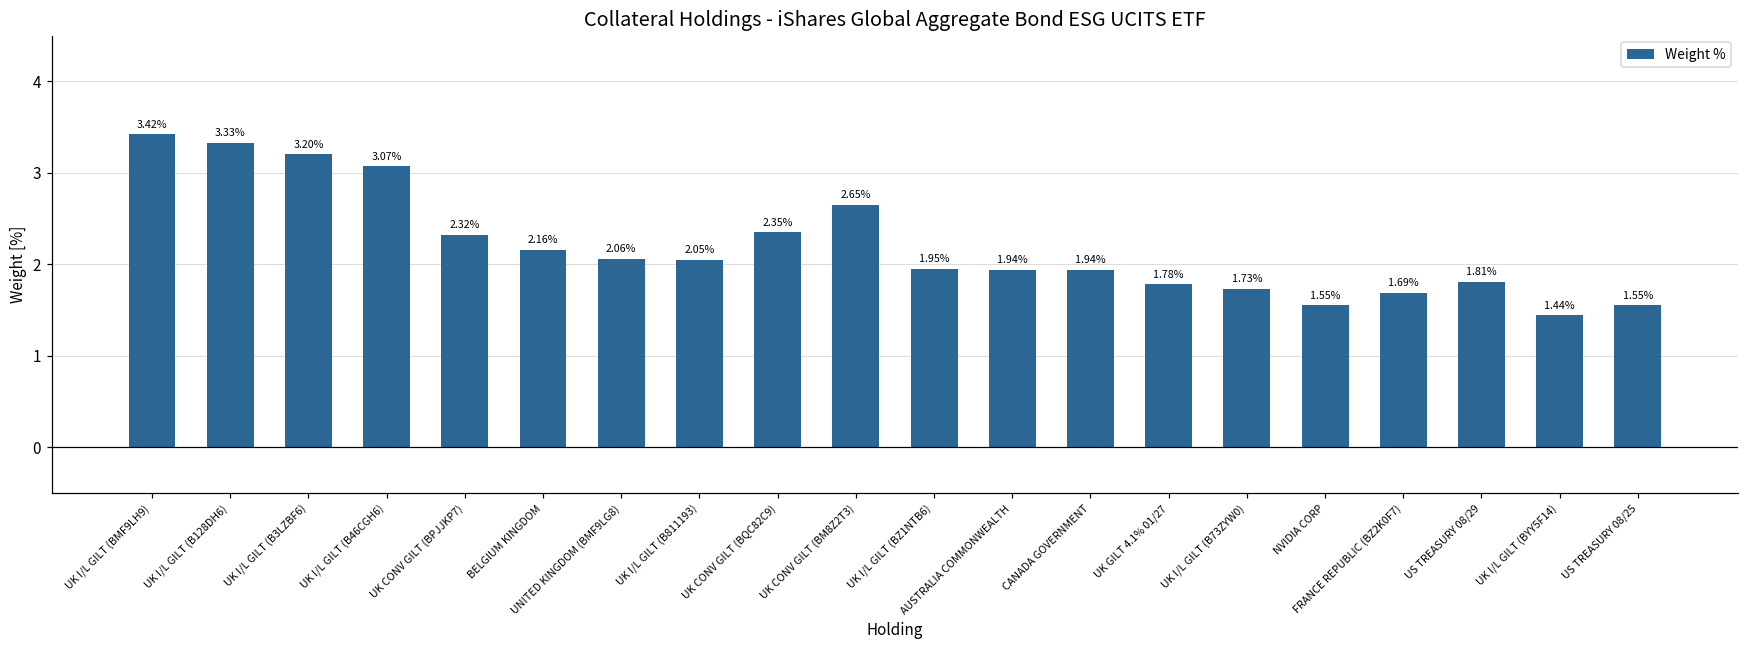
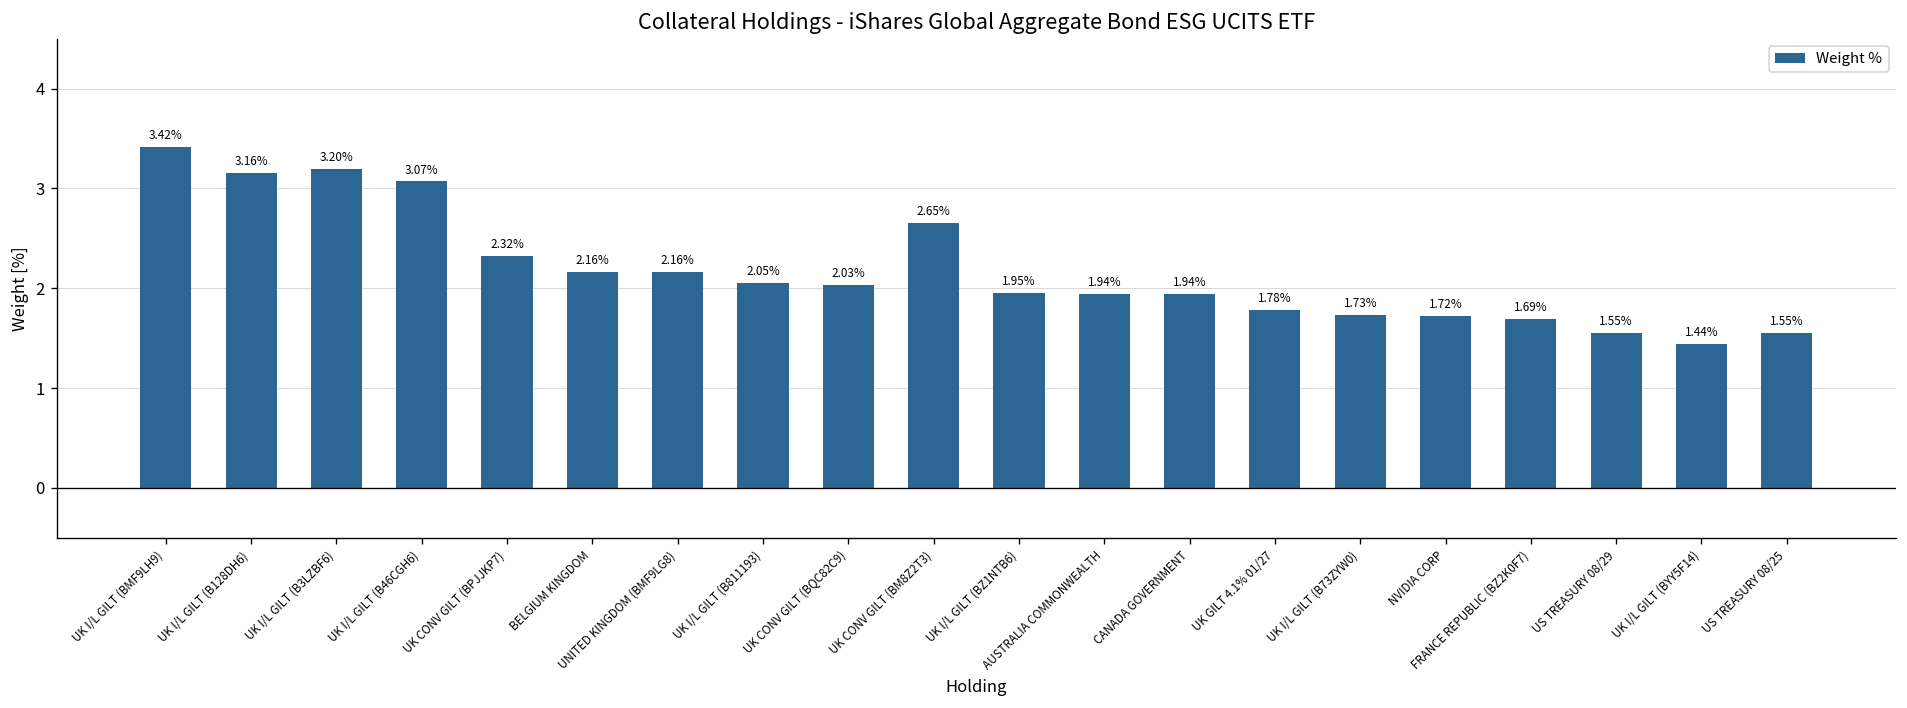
UK I/L GILT (B128DH6): 3.33% -> 3.16%
UNITED KINGDOM (BMF9LG8): 2.06% -> 2.16%
UK CONV GILT (BQC82C9): 2.35% -> 2.03%
NVIDIA CORP: 1.55% -> 1.72%
US TREASURY 08/29: 1.81% -> 1.55%
